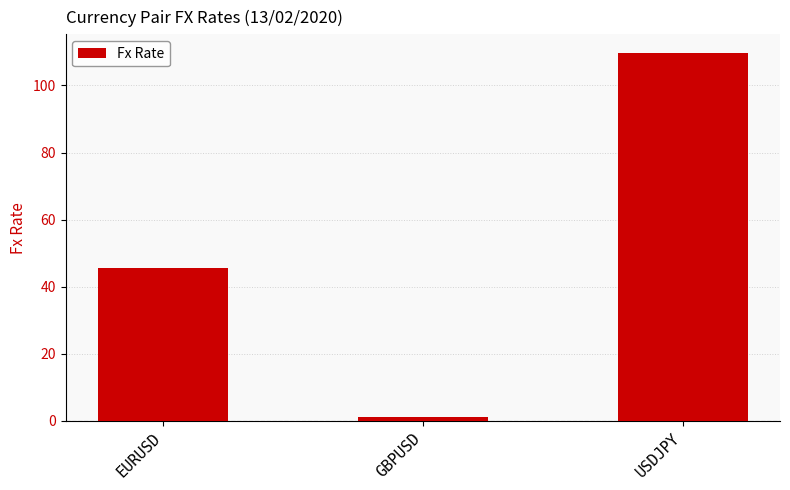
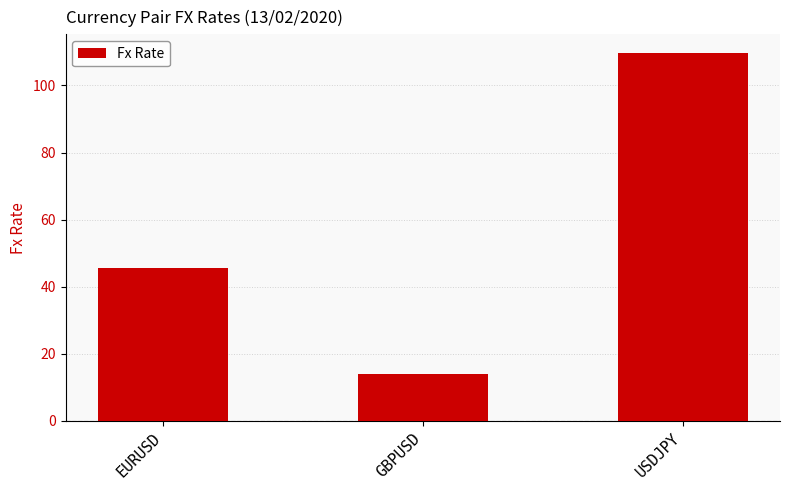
GBPUSD: 1 -> 14
